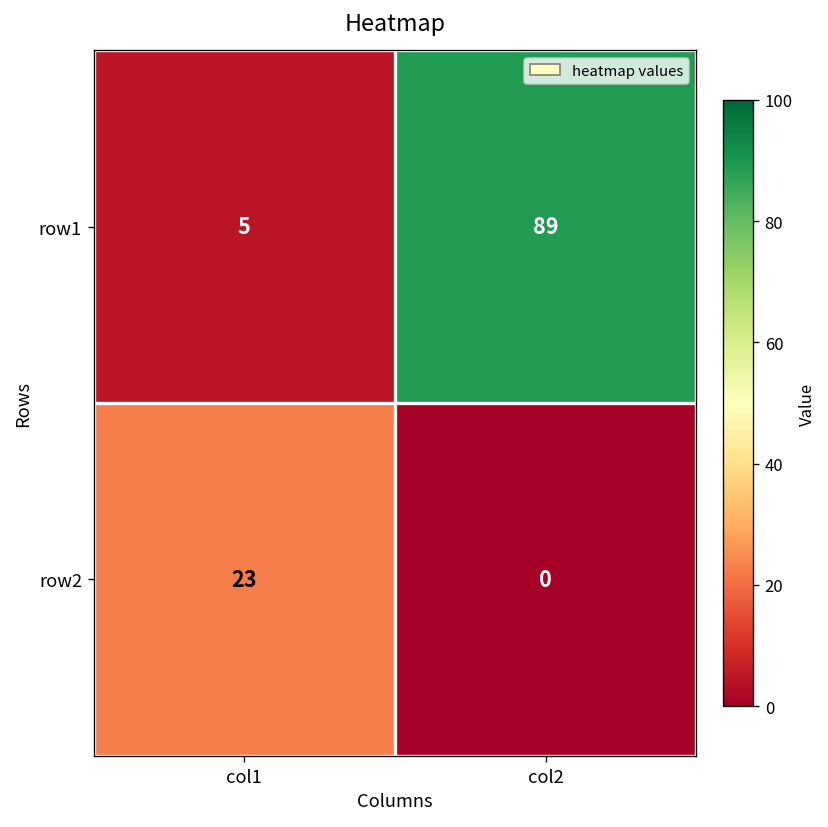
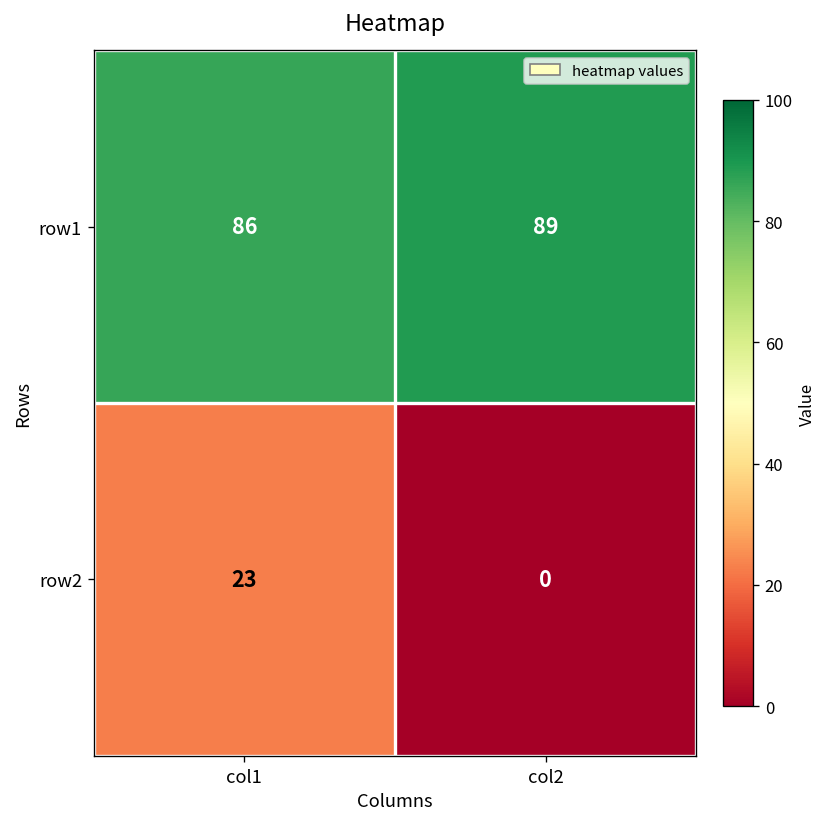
row1, col1: 5 -> 86
